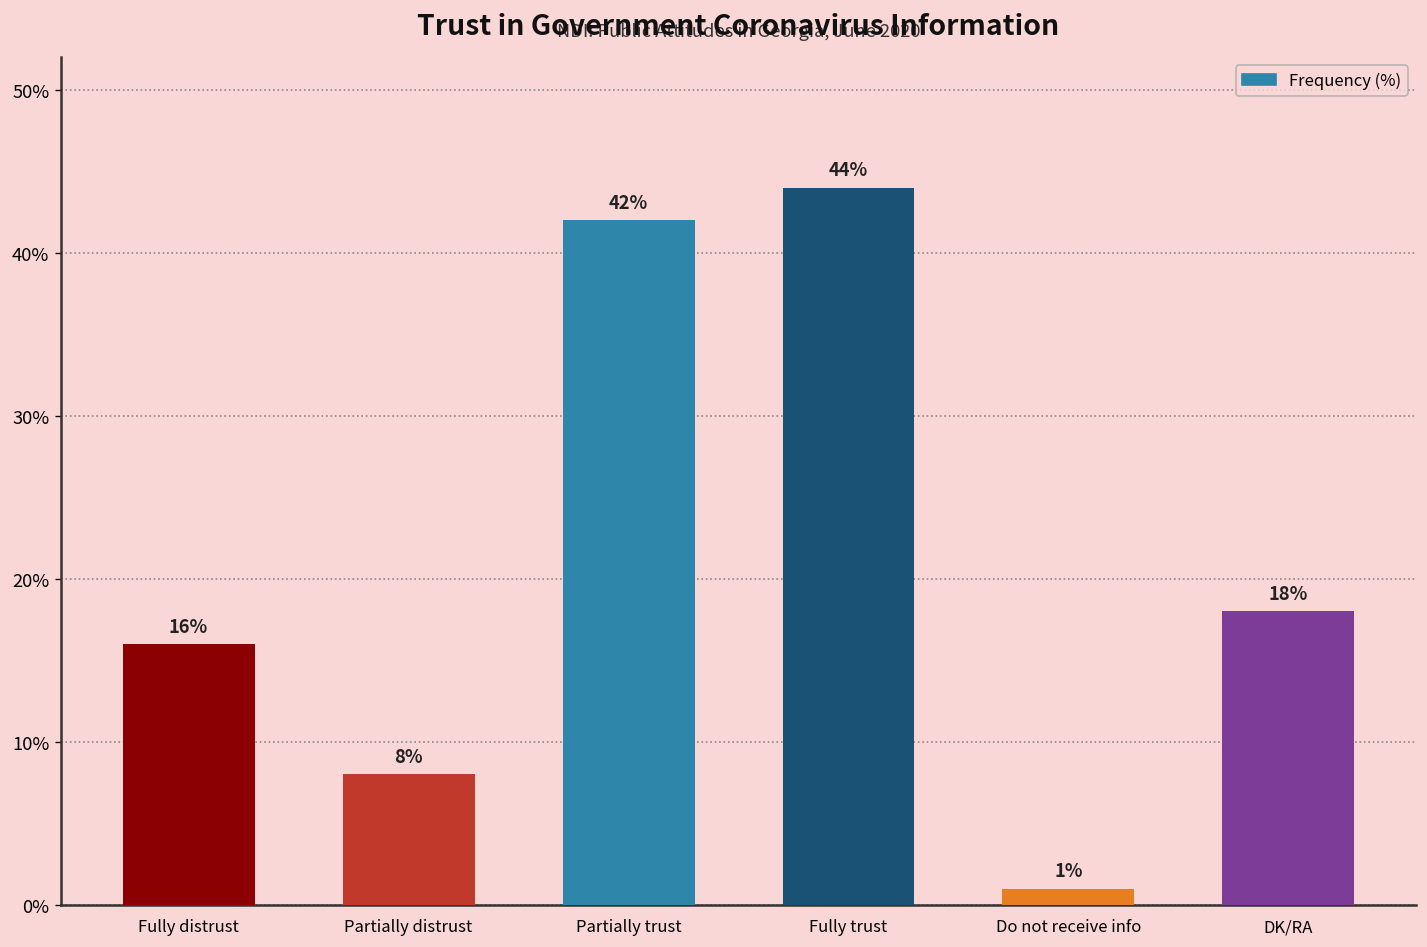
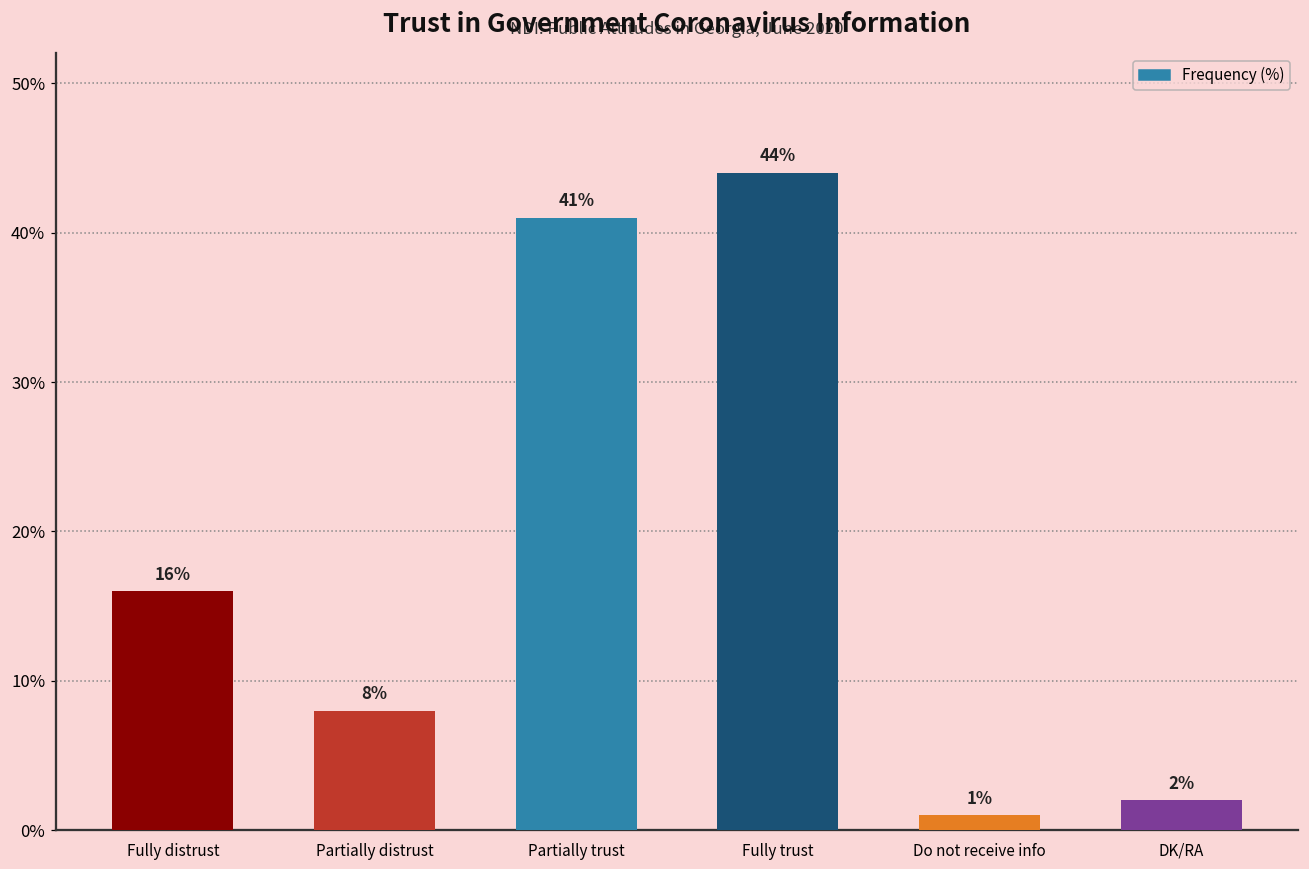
Partially trust: 42% -> 41%
DK/RA: 18% -> 2%
